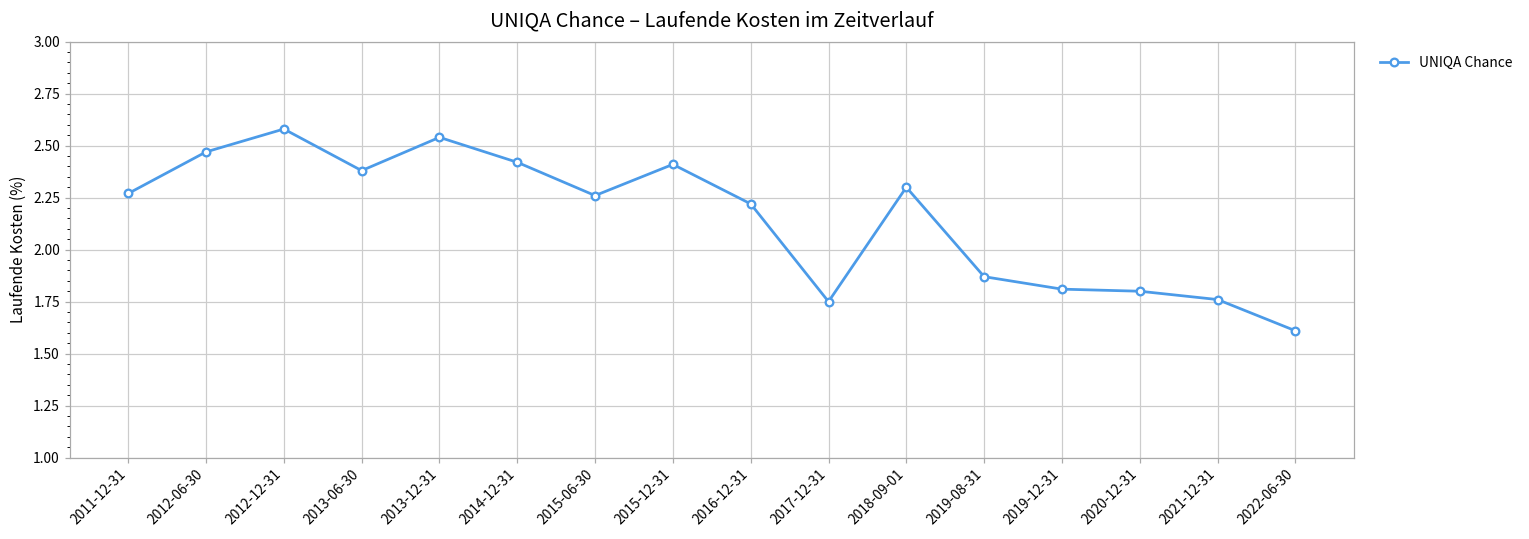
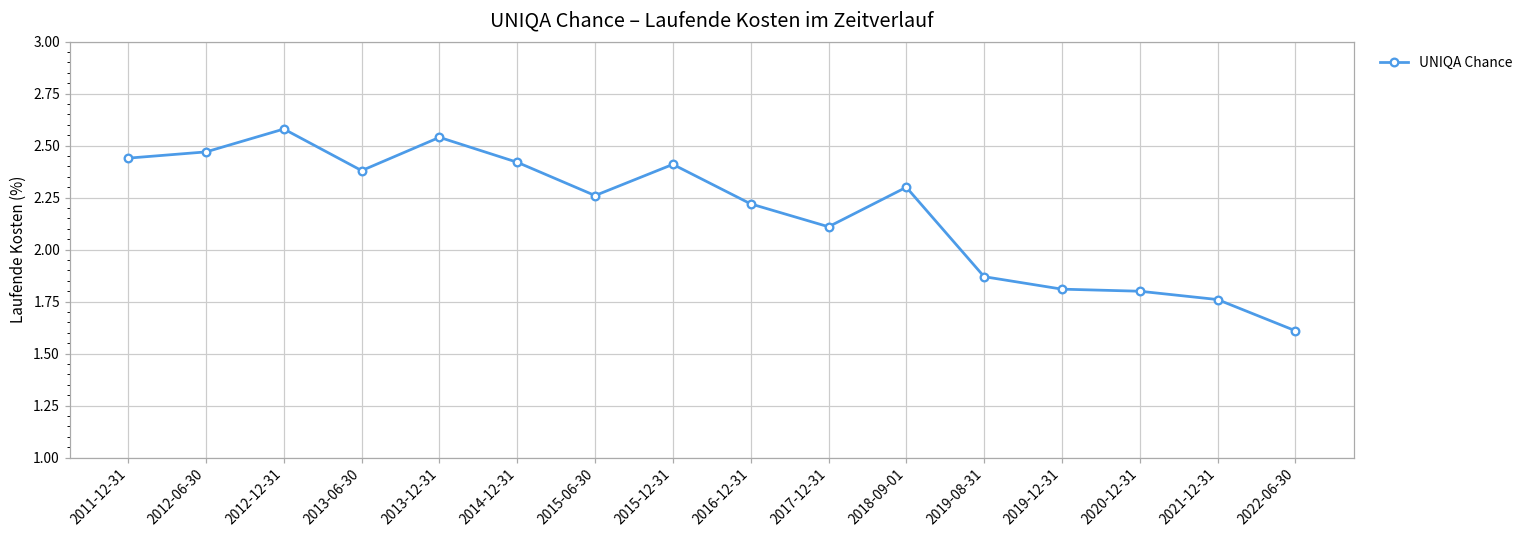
2011-12-31: 2.27 -> 2.44
2017-12-31: 1.75 -> 2.11
